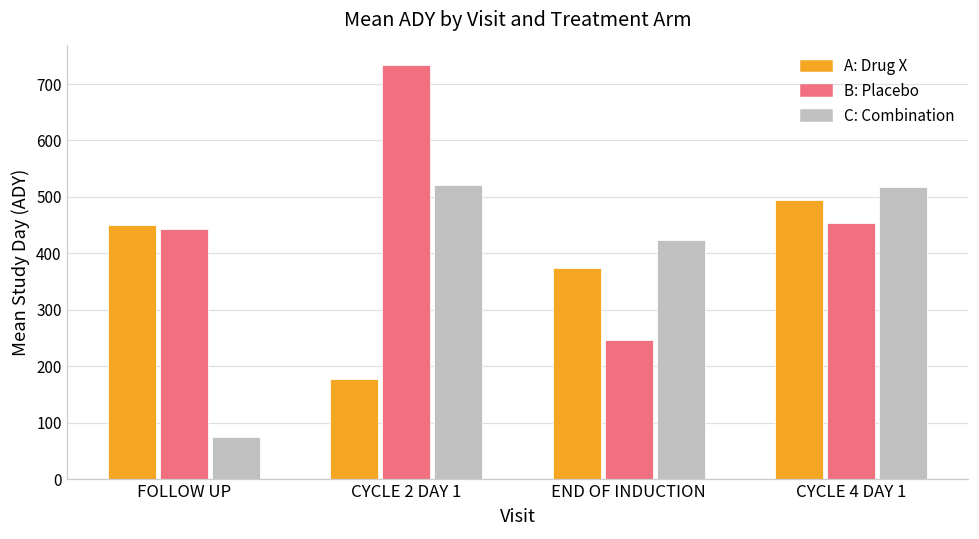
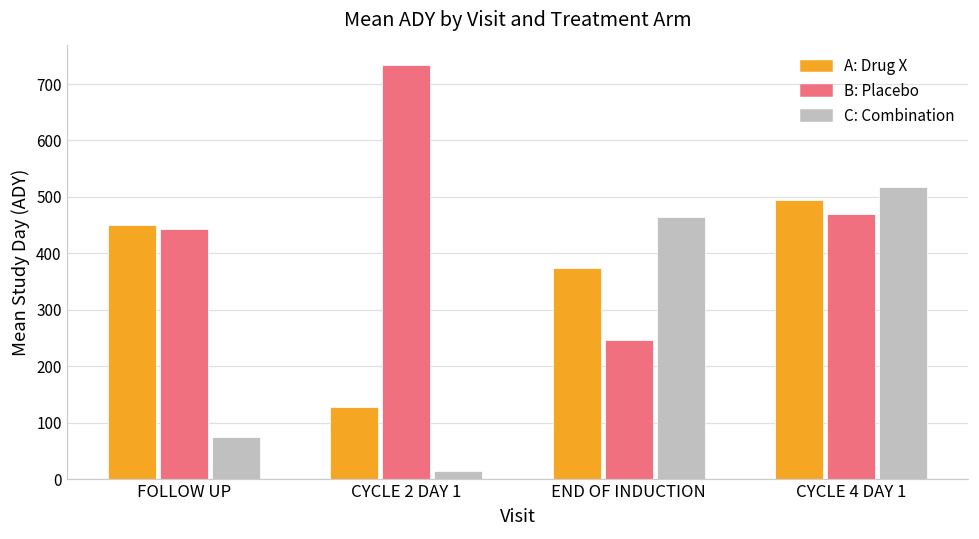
A: Drug X, CYCLE 2 DAY 1: 180 -> 130
C: Combination, CYCLE 2 DAY 1: 520 -> 10
C: Combination, END OF INDUCTION: 420 -> 470
B: Placebo, CYCLE 4 DAY 1: 450 -> 470
